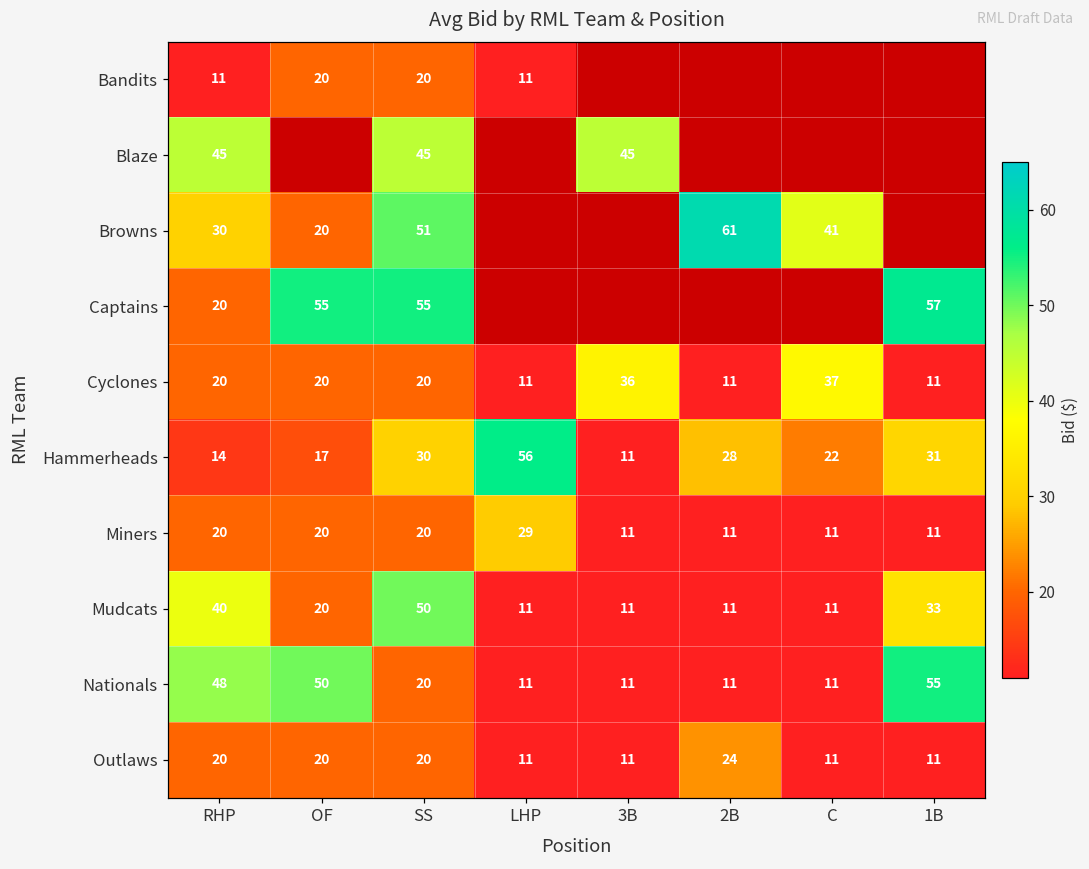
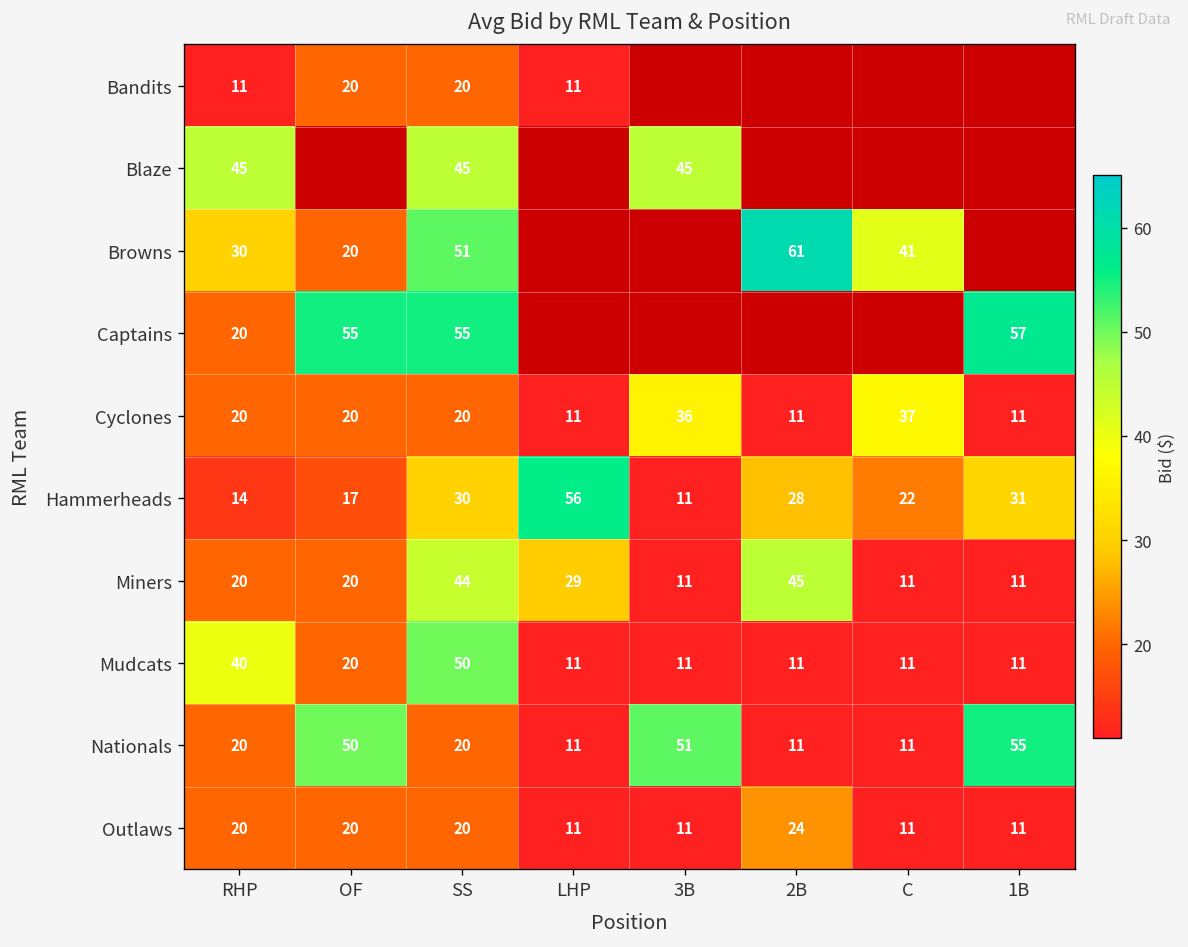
Miners, SS: 20 -> 44
Miners, 2B: 11 -> 45
Mudcats, 1B: 33 -> 11
Nationals, RHP: 48 -> 20
Nationals, 3B: 11 -> 51
